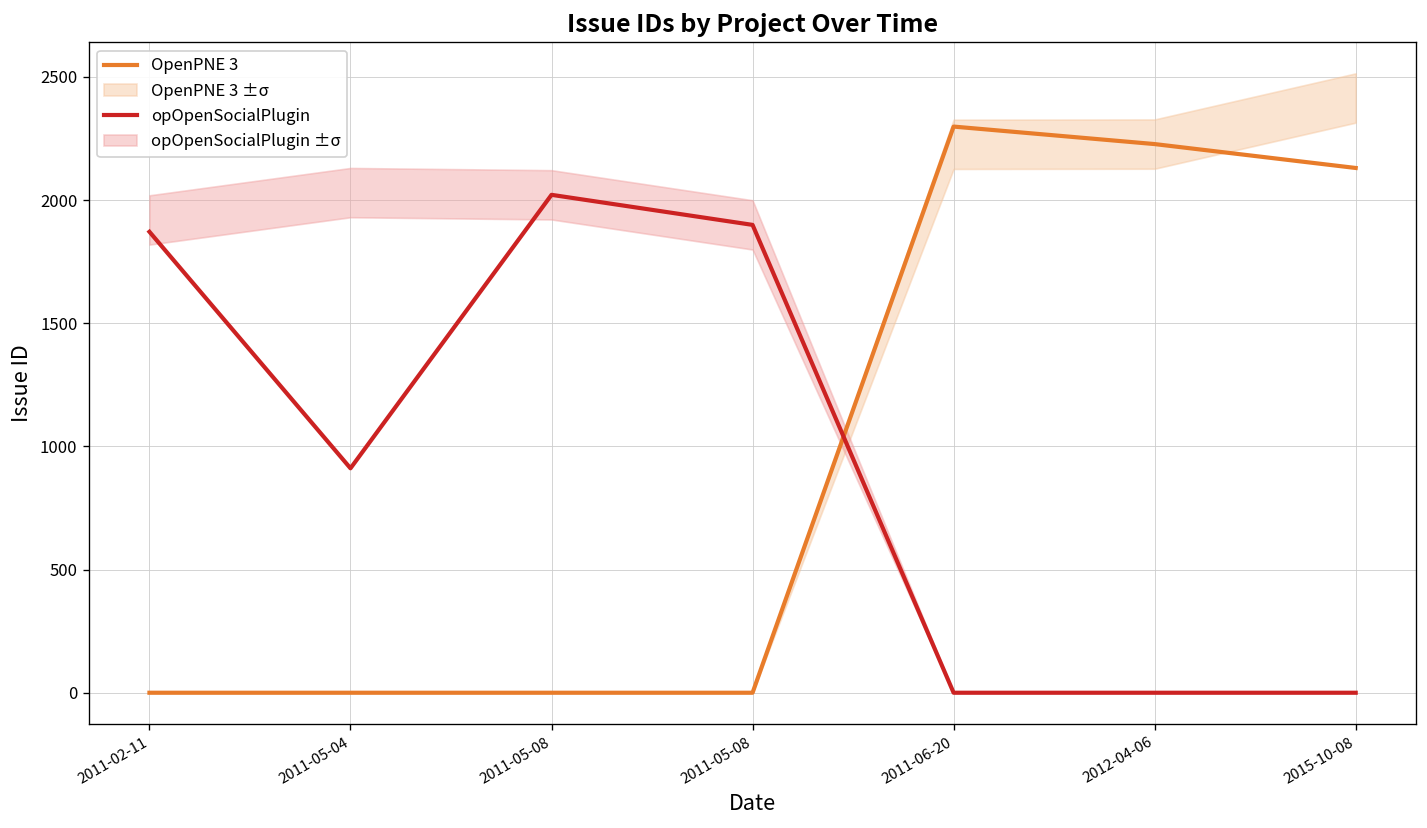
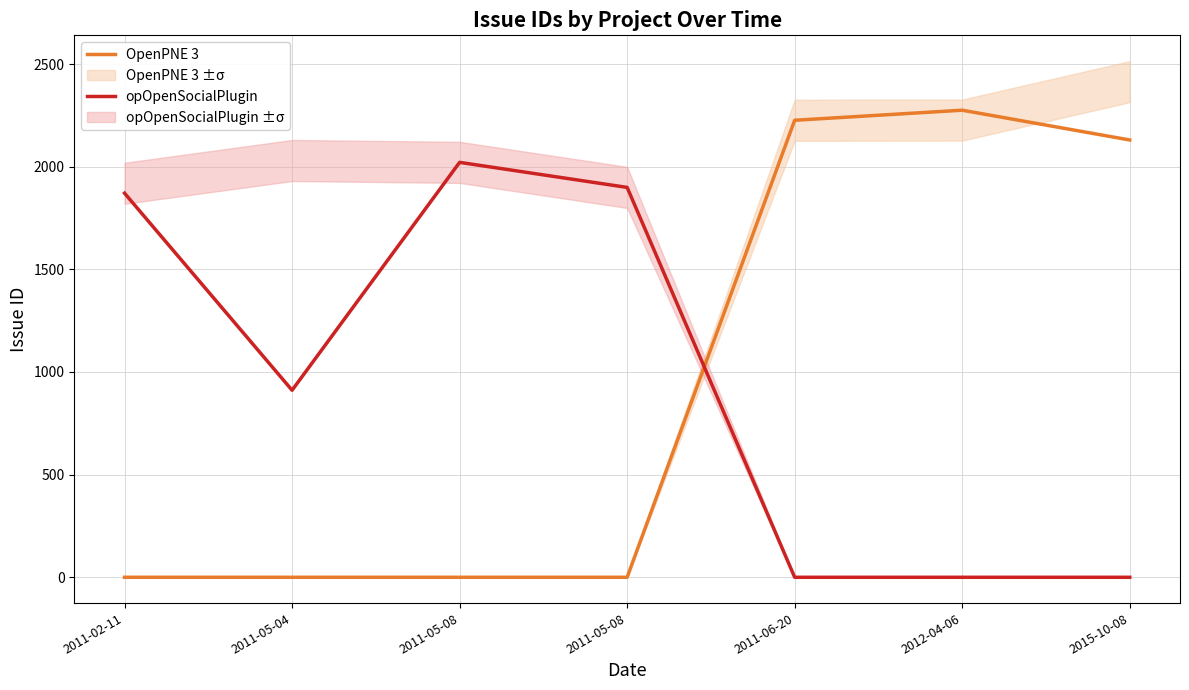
OpenPNE 3, 2011-06-20: 2300 -> 2230
OpenPNE 3, 2012-04-06: 2230 -> 2280
